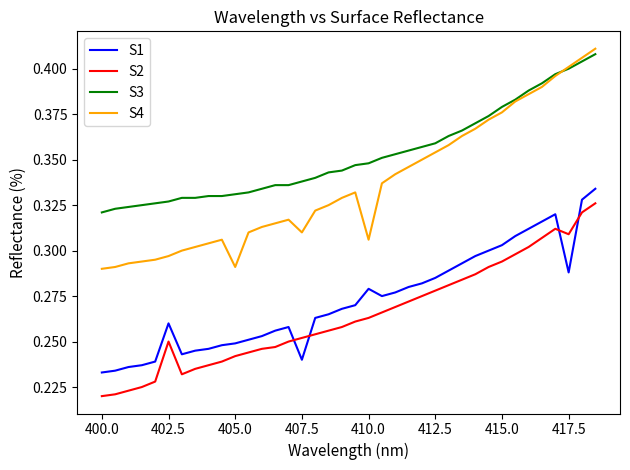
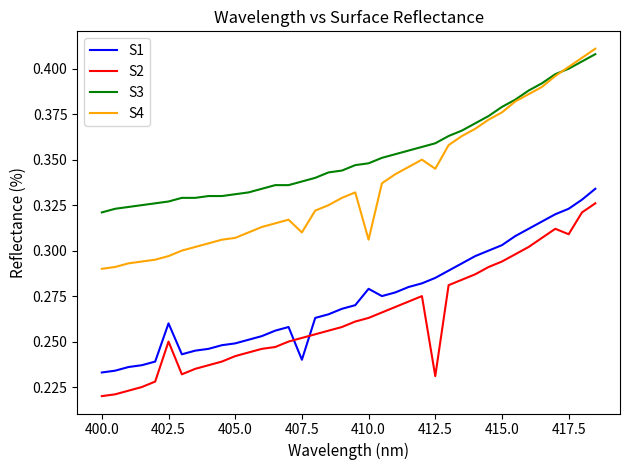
S4, 405.0: 0.291 -> 0.307
S2, 412.5: 0.278 -> 0.231
S4, 412.5: 0.354 -> 0.345
S1, 417.5: 0.288 -> 0.323
